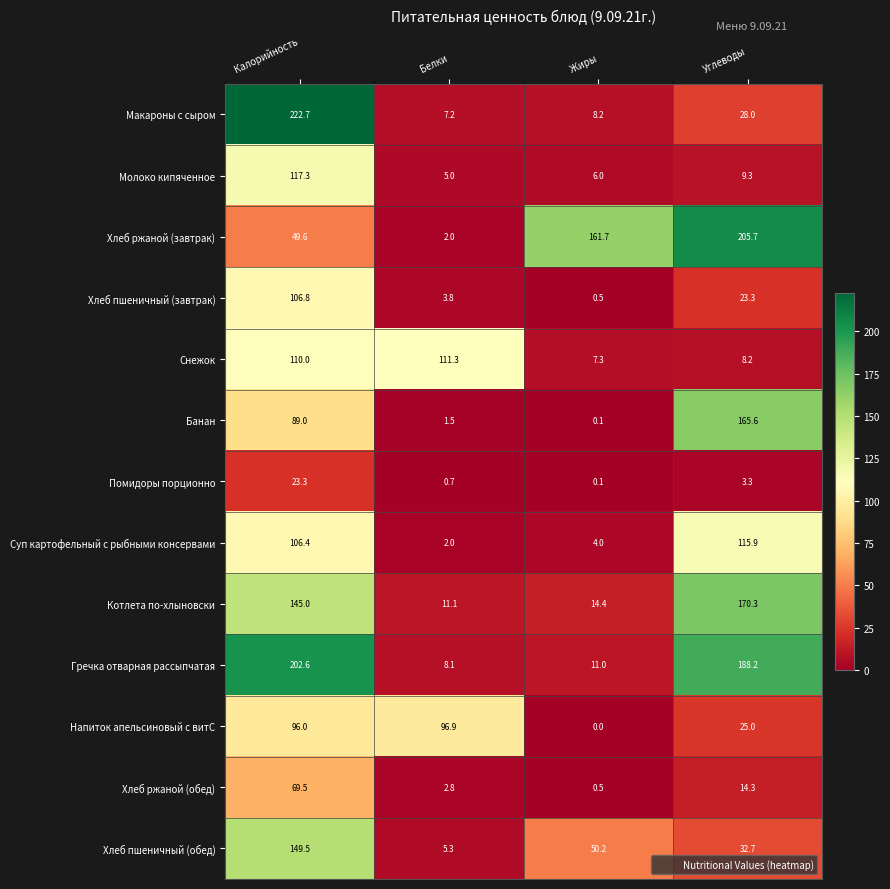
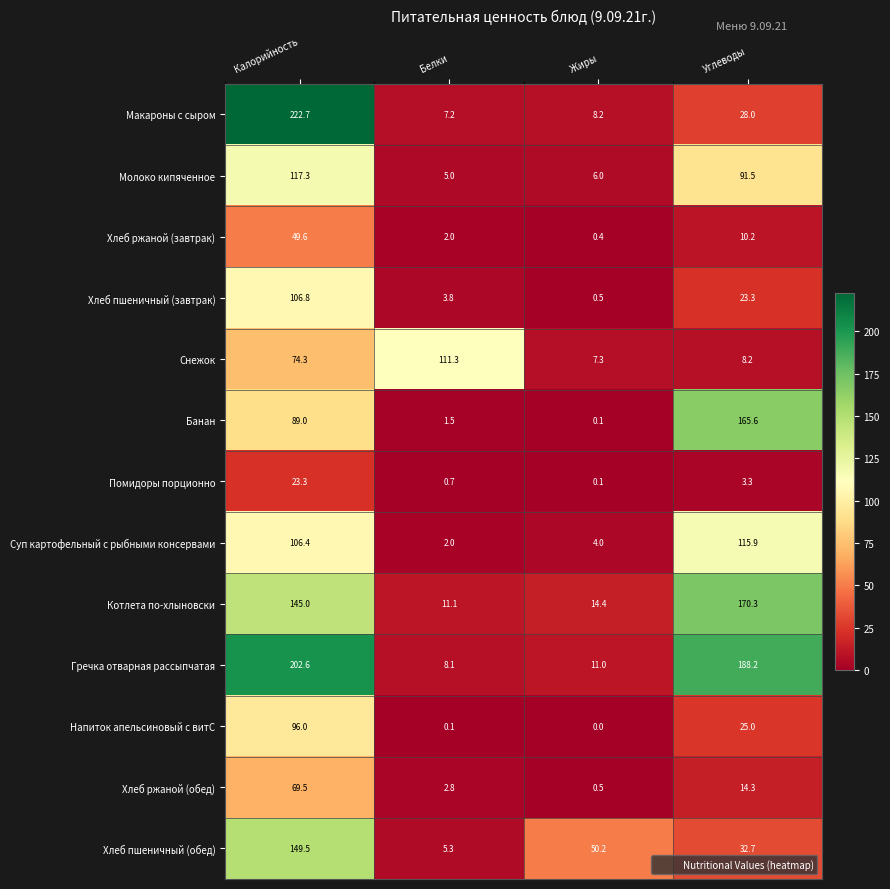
Молоко кипяченное, Углеводы: 9.3 -> 91.5
Хлеб ржаной (завтрак), Жиры: 161.7 -> 0.4
Хлеб ржаной (завтрак), Углеводы: 205.7 -> 10.2
Снежок, Калорийность: 110.0 -> 74.3
Напиток апельсиновый с витС, Белки: 96.9 -> 0.1
